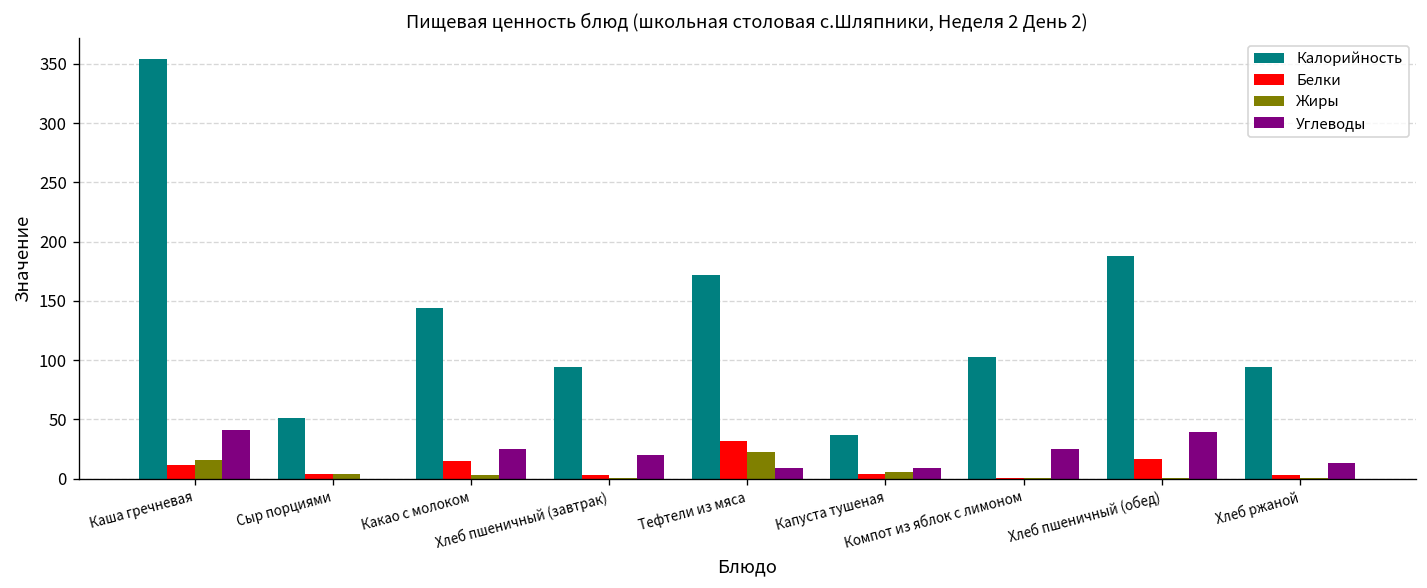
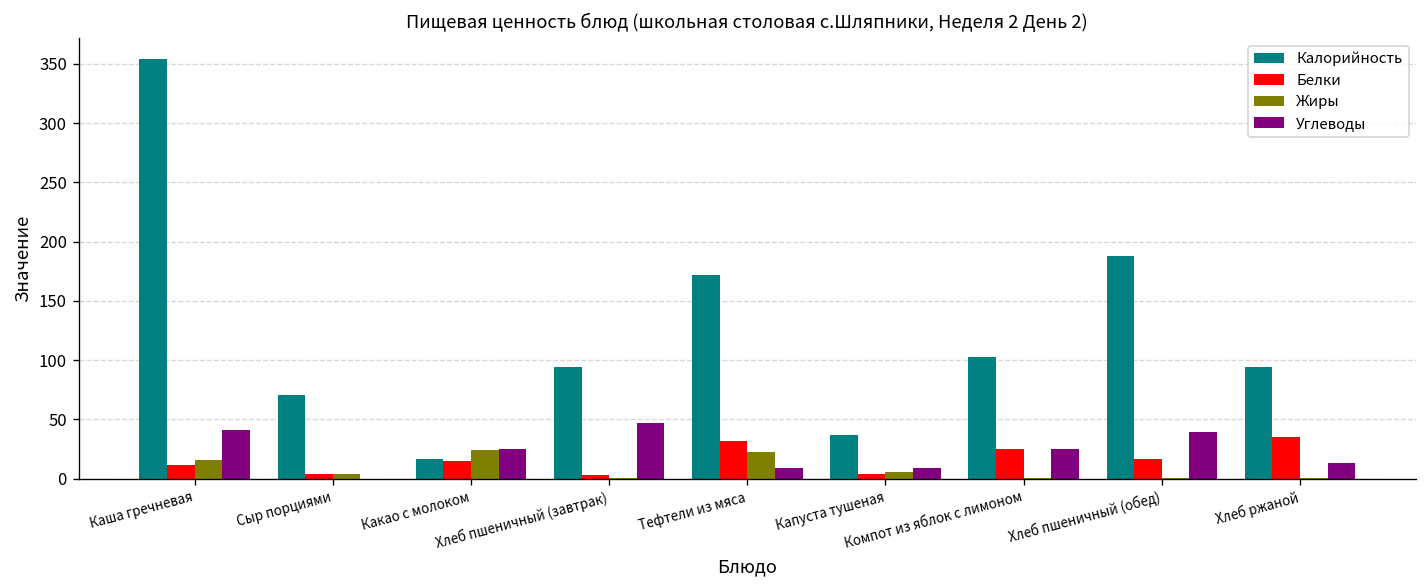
Калорийность, Сыр порциями: 50 -> 70
Калорийность, Какао с молоком: 140 -> 20
Жиры, Какао с молоком: 0 -> 20
Углеводы, Хлеб пшеничный (завтрак): 20 -> 50
Белки, Компот из яблок с лимоном: 0 -> 20
Белки, Хлеб ржаной: 0 -> 40
